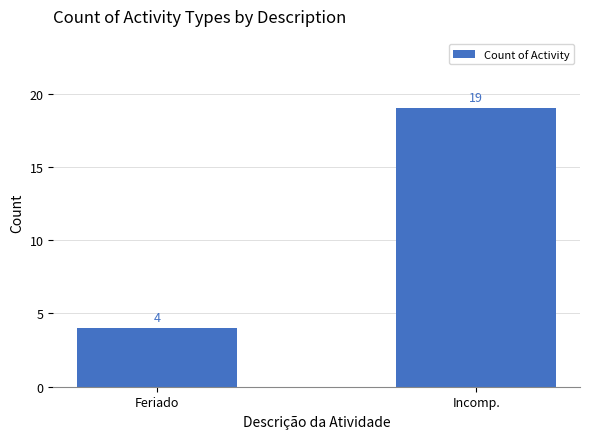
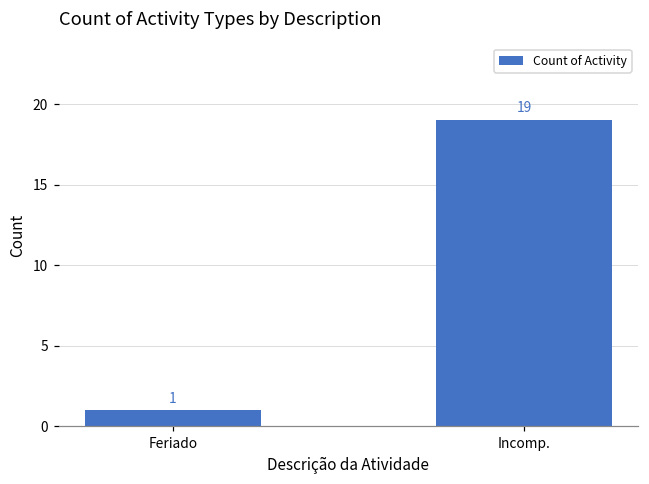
Feriado: 4 -> 1
